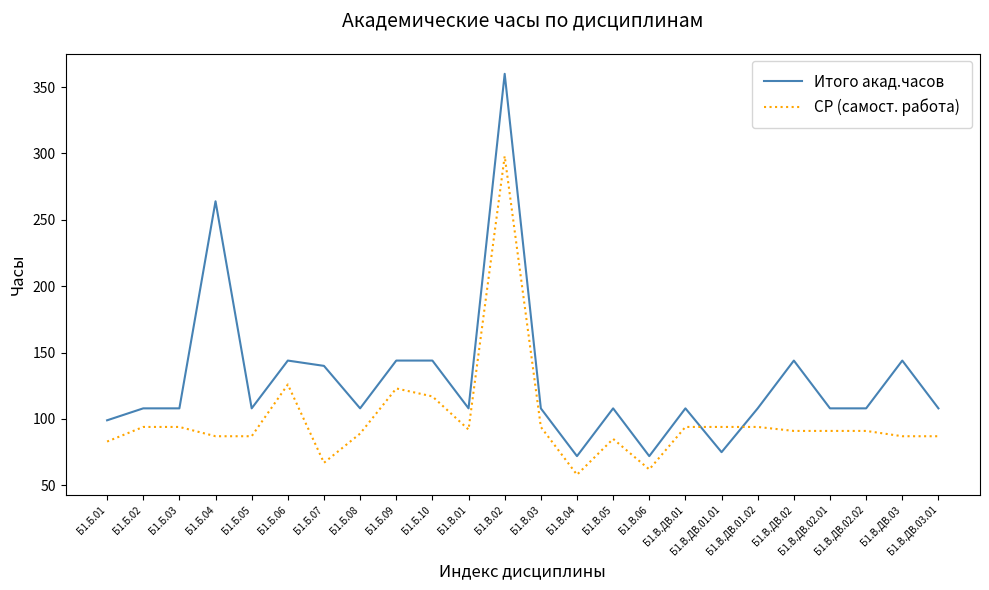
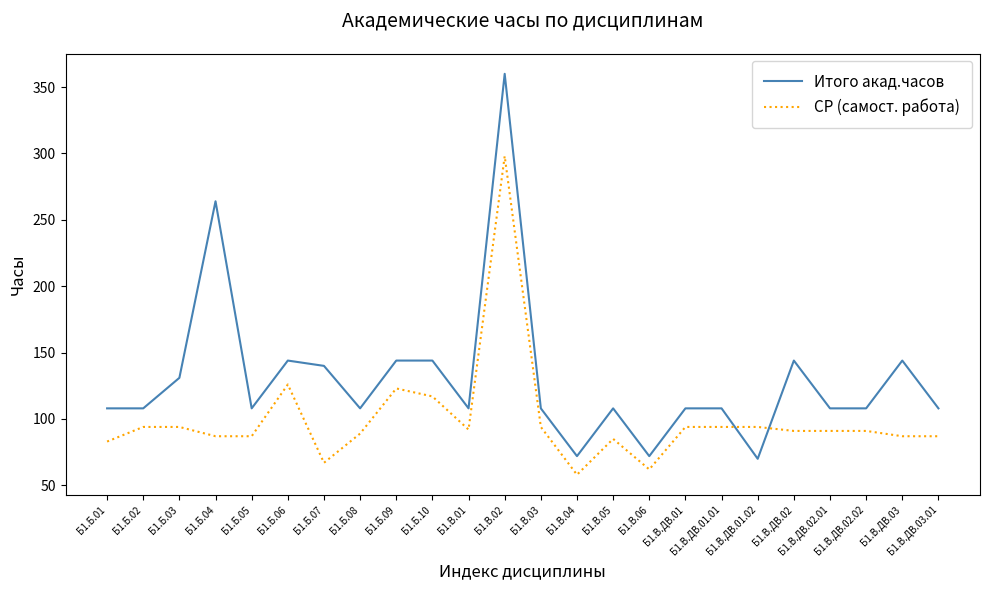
Итого акад.часов, Б1.Б.01: 99 -> 108
Итого акад.часов, Б1.Б.03: 108 -> 131
Итого акад.часов, Б1.В.ДВ.01.01: 75 -> 108
Итого акад.часов, Б1.В.ДВ.01.02: 108 -> 70
